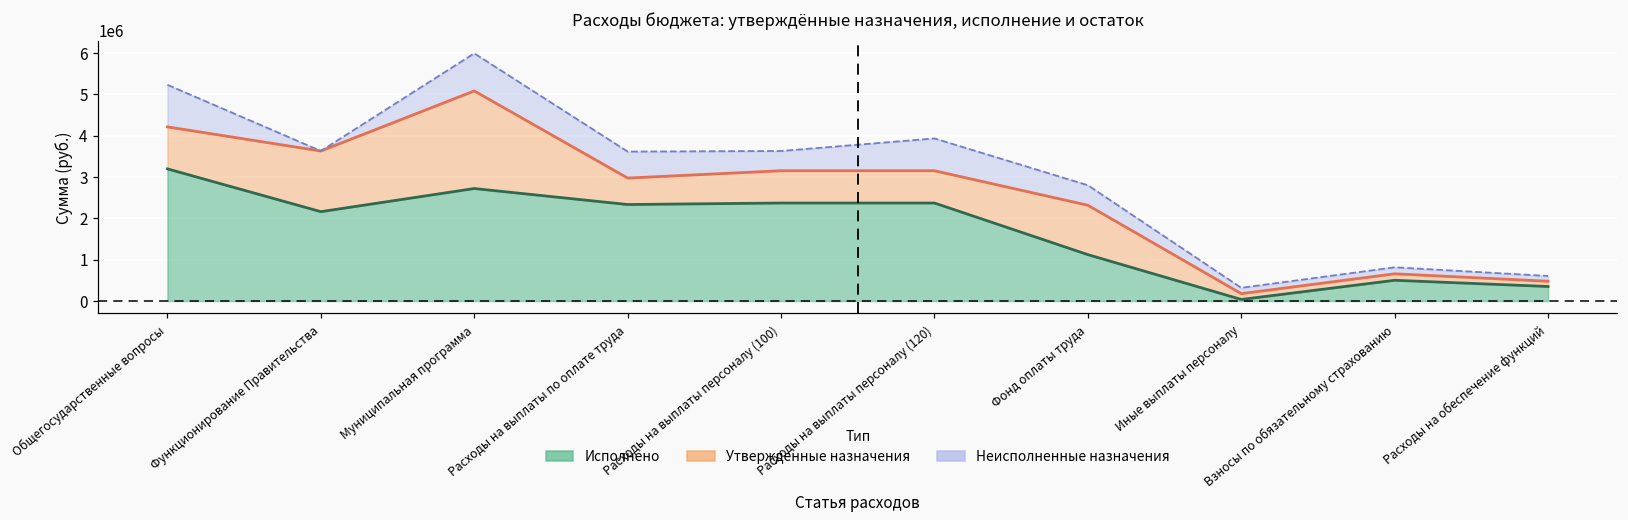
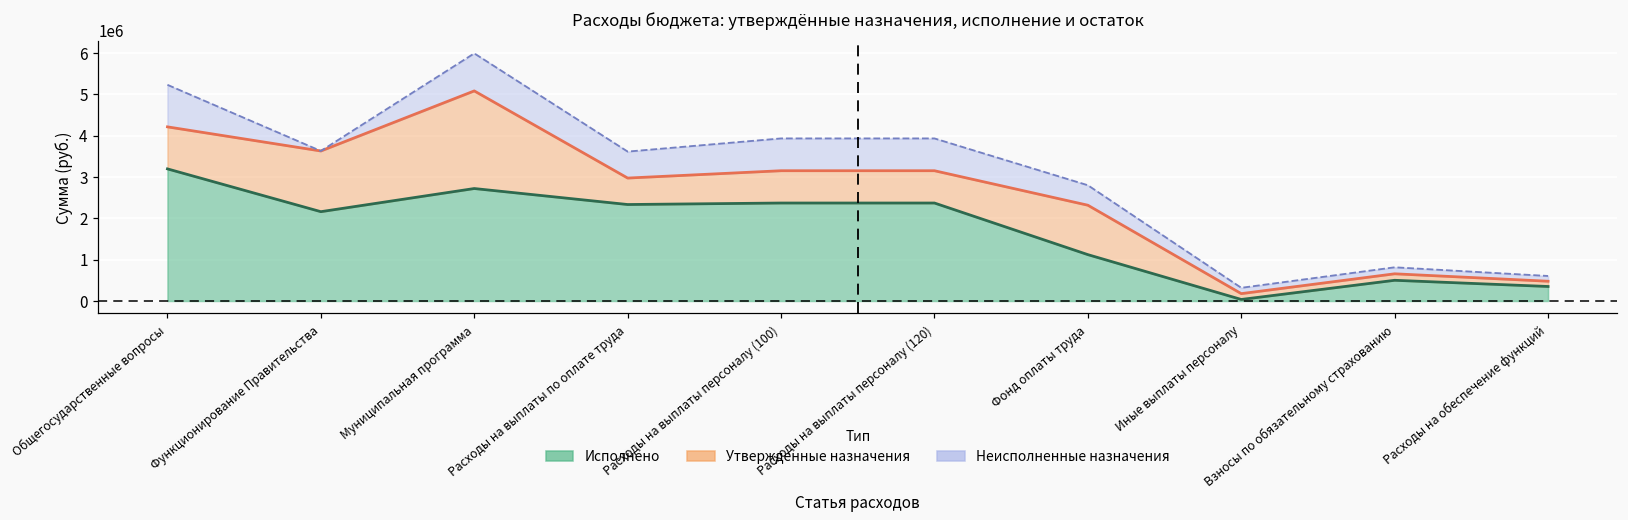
Неисполненные назначения, Расходы на выплаты персоналу (100): 500000 -> 800000
